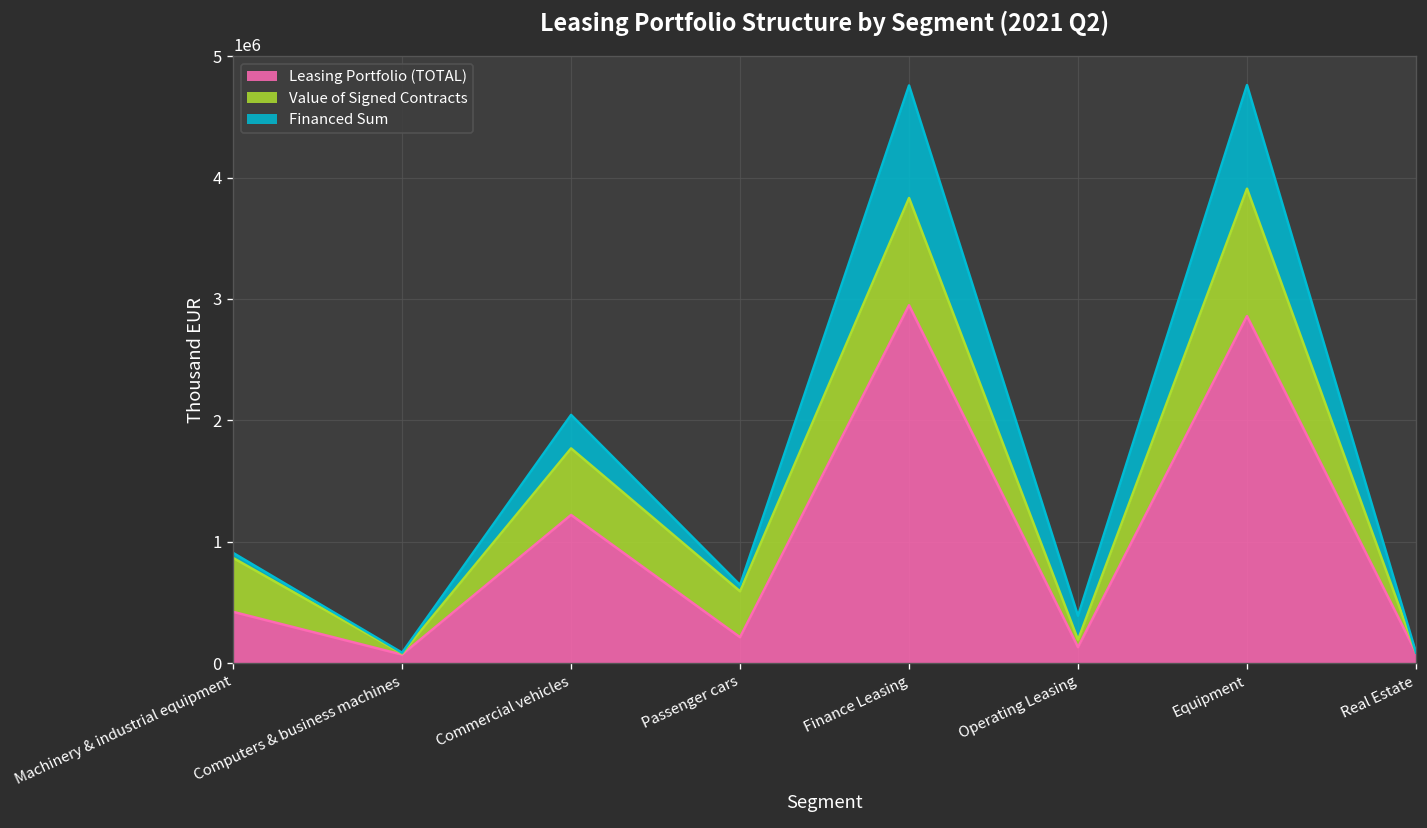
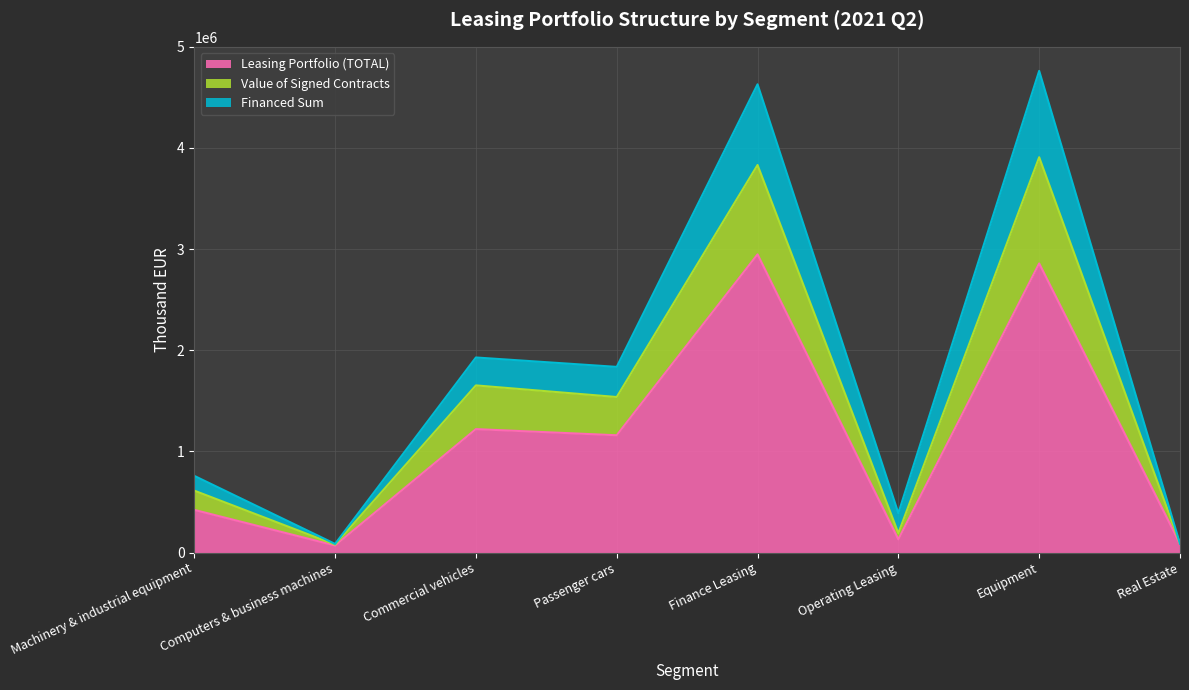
Value of Signed Contracts, Machinery & industrial equipment: 440000 -> 190000
Financed Sum, Machinery & industrial equipment: 40000 -> 150000
Value of Signed Contracts, Commercial vehicles: 550000 -> 430000
Leasing Portfolio (TOTAL), Passenger cars: 210000 -> 1160000
Financed Sum, Passenger cars: 50000 -> 300000
Financed Sum, Finance Leasing: 930000 -> 800000
